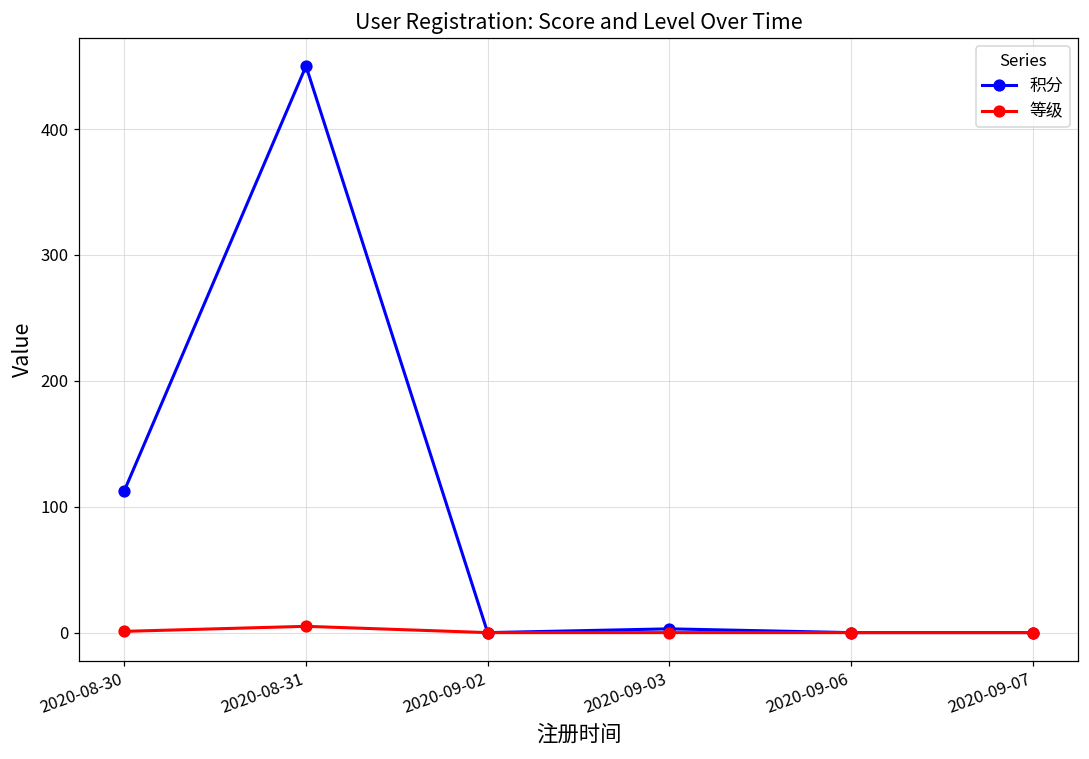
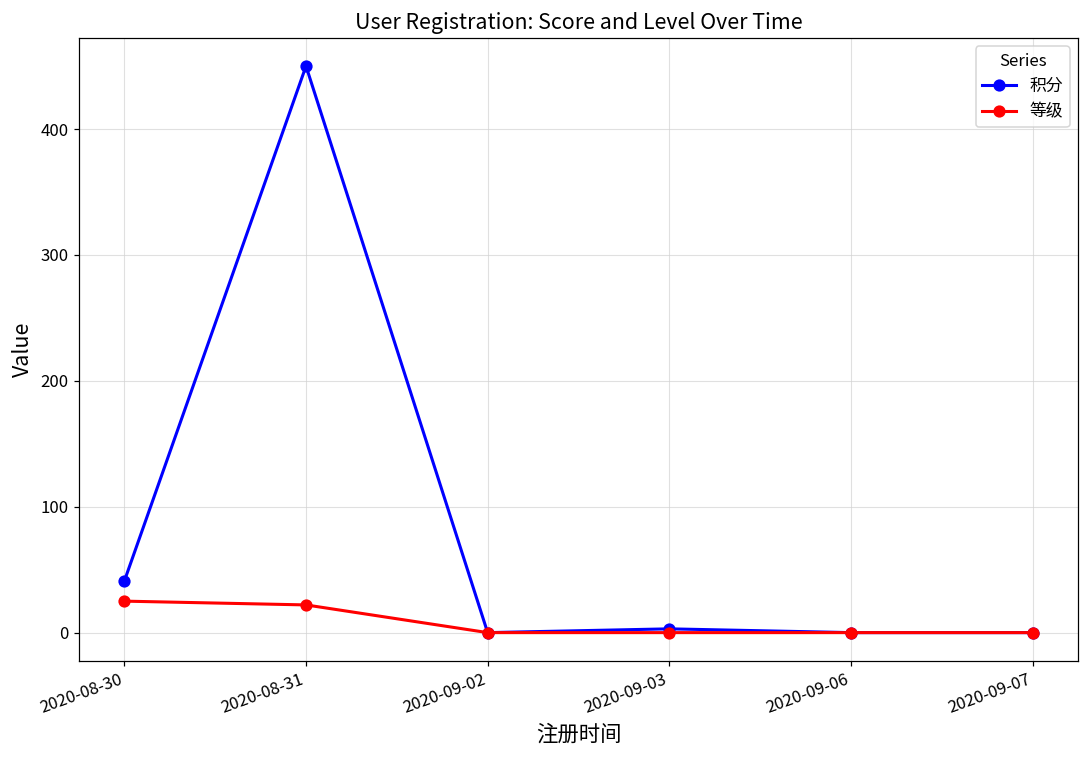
积分, 2020-08-30: 113 -> 41
等级, 2020-08-30: 1 -> 25
等级, 2020-08-31: 5 -> 22
